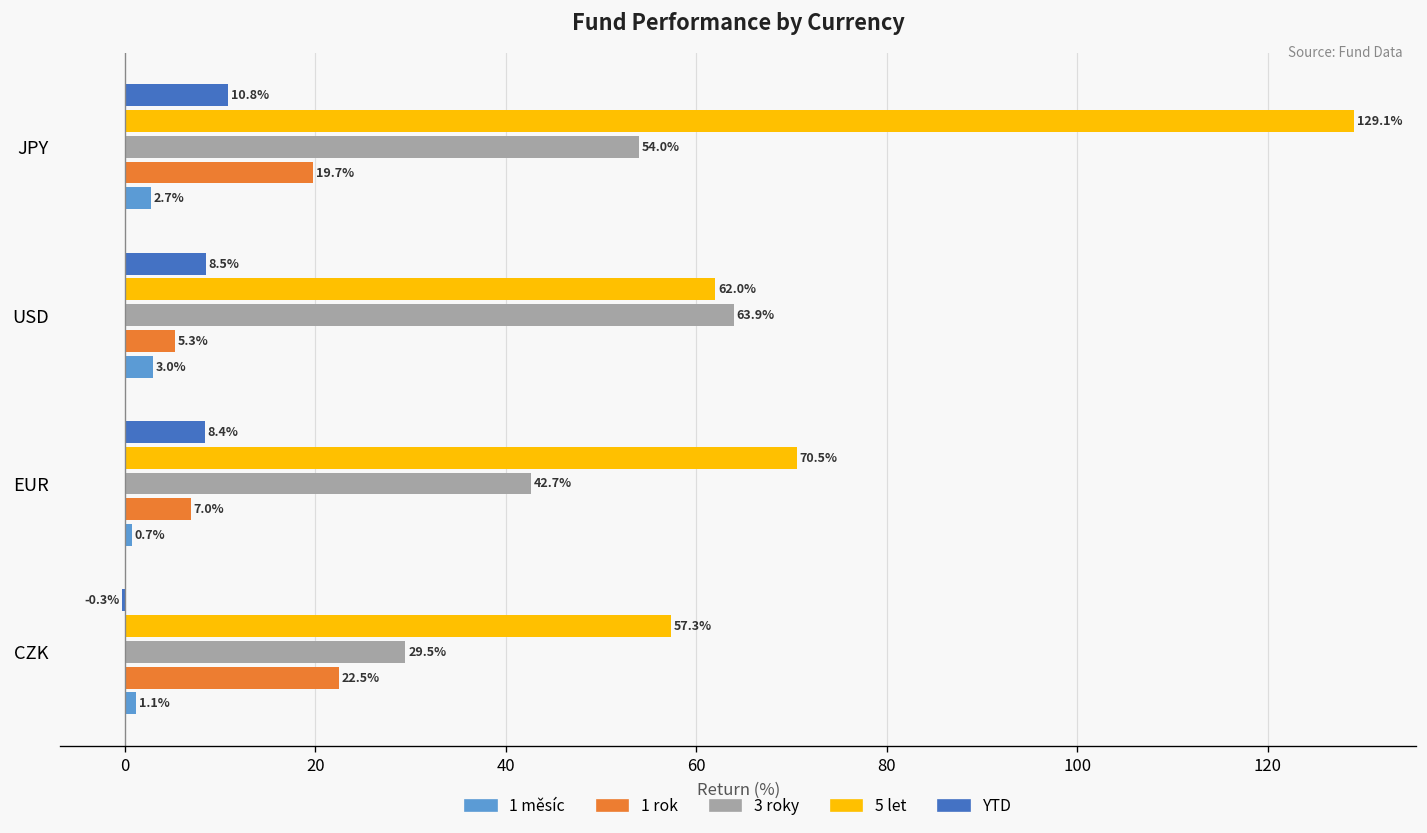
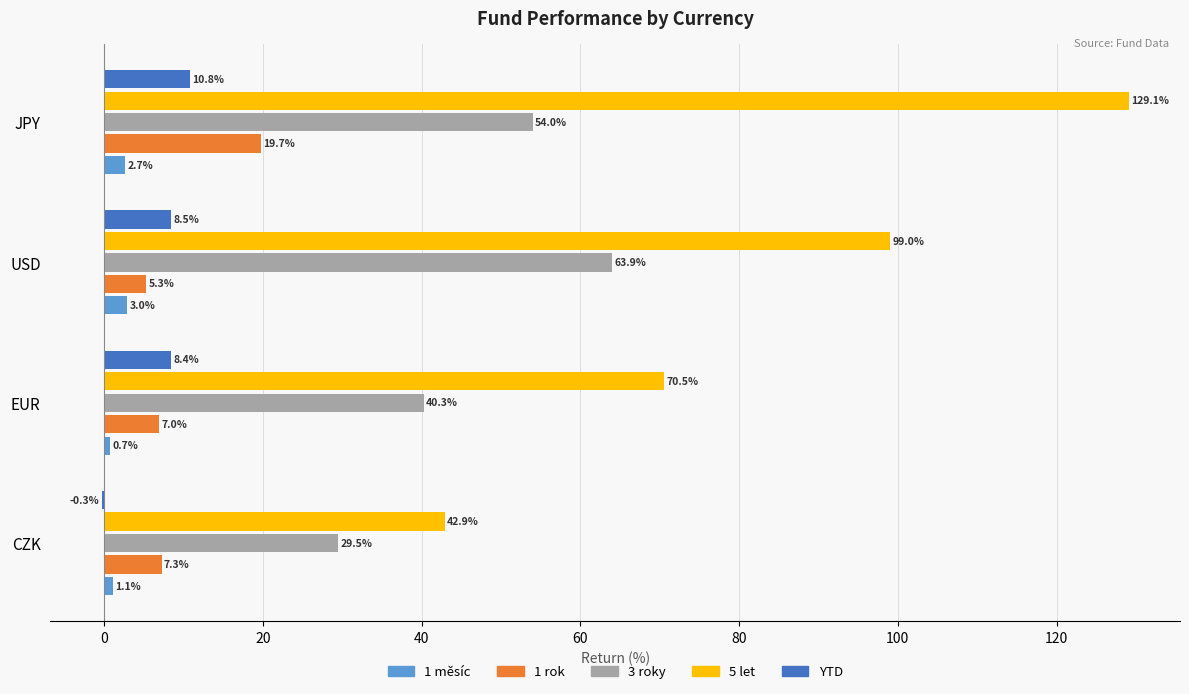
5 let, USD: 62.0% -> 99.0%
3 roky, EUR: 42.7% -> 40.3%
5 let, CZK: 57.3% -> 42.9%
1 rok, CZK: 22.5% -> 7.3%
